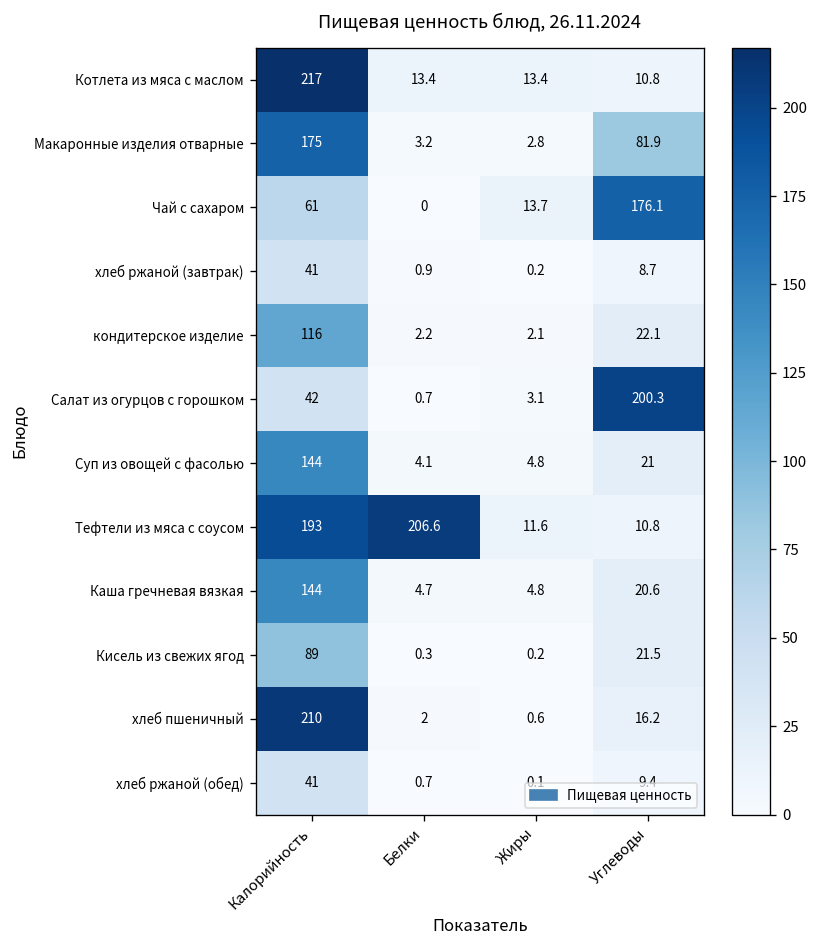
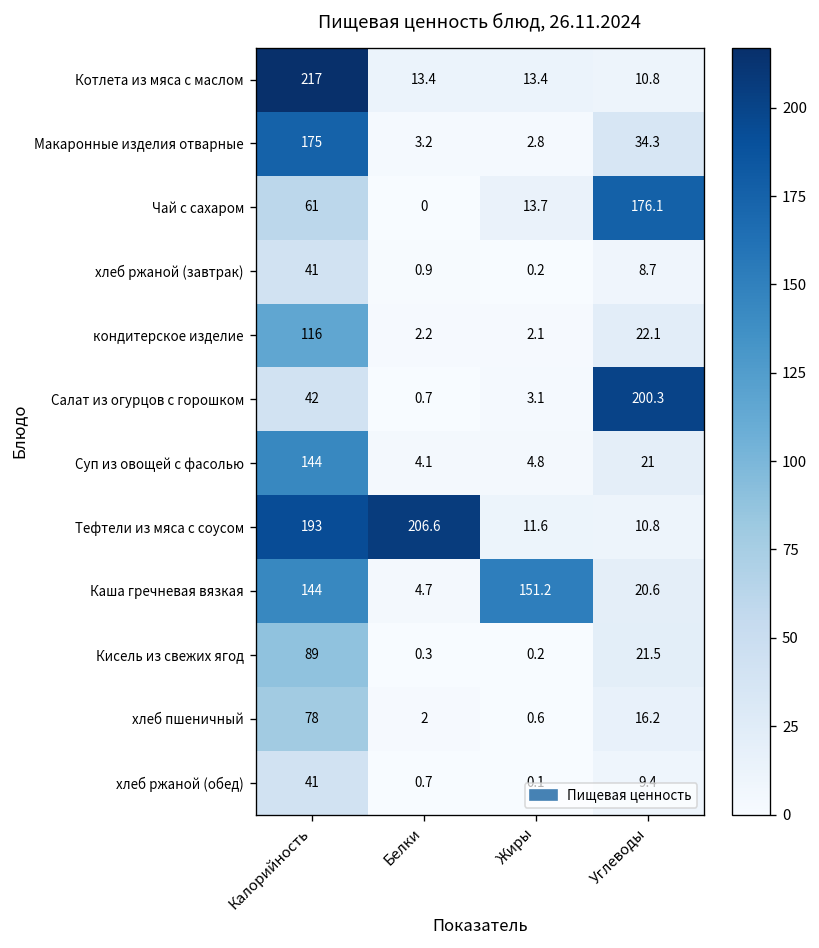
Макаронные изделия отварные, Углеводы: 81.9 -> 34.3
Каша гречневая вязкая, Жиры: 4.8 -> 151.2
хлеб пшеничный, Калорийность: 210 -> 78
